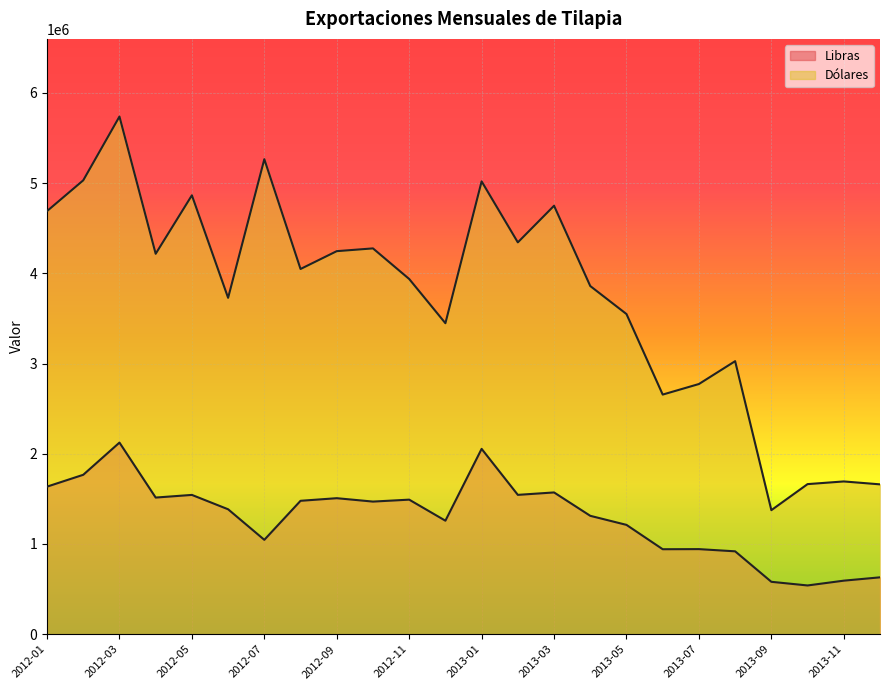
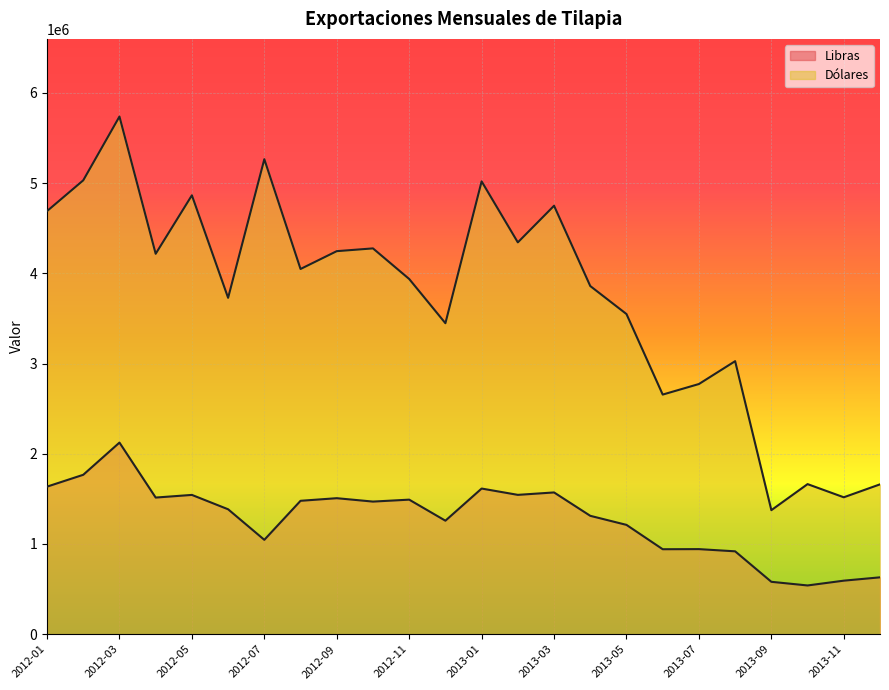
Libras, 2013-01: 2100000 -> 1600000
Dólares, 2013-11: 1700000 -> 1500000
